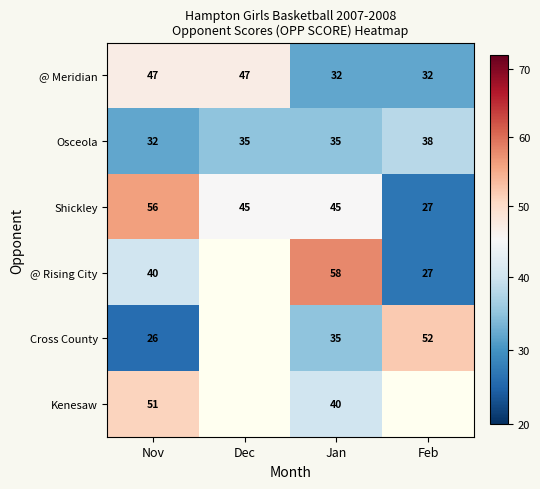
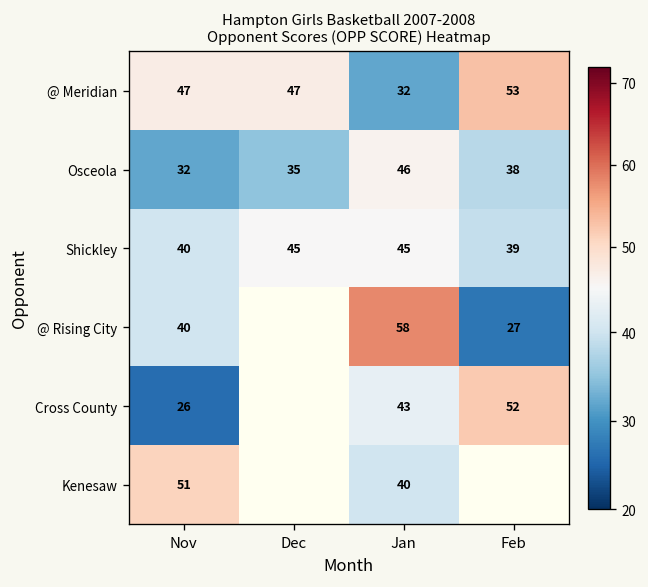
@ Meridian, Feb: 32 -> 53
Osceola, Jan: 35 -> 46
Shickley, Nov: 56 -> 40
Shickley, Feb: 27 -> 39
Cross County, Jan: 35 -> 43
